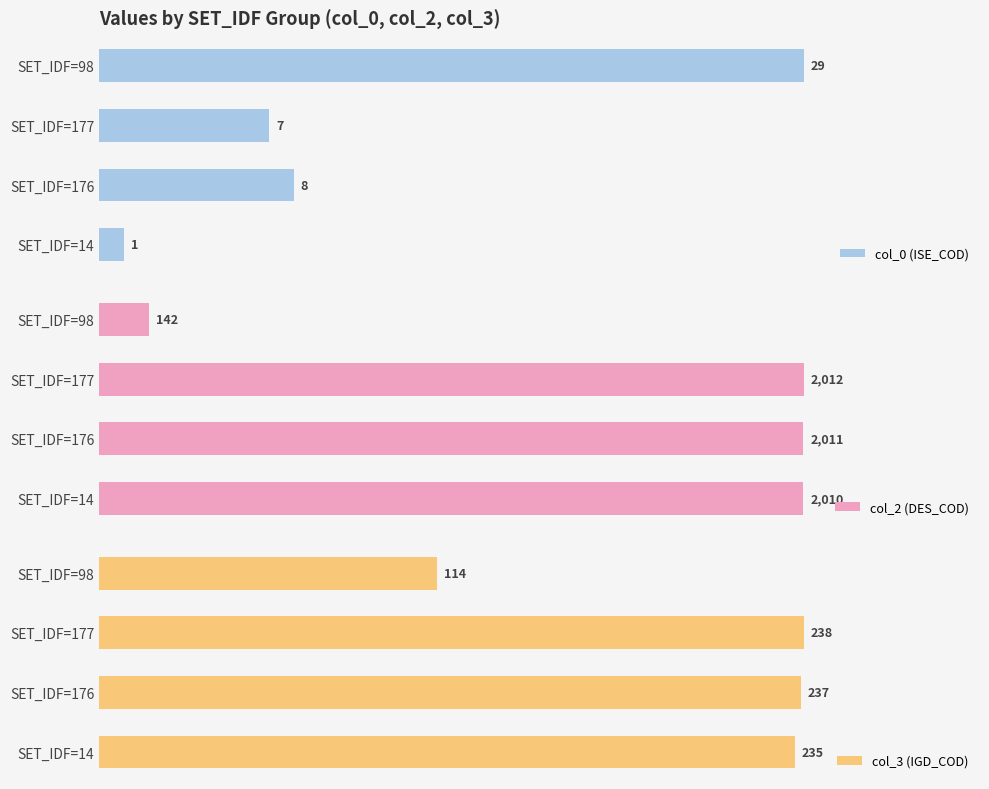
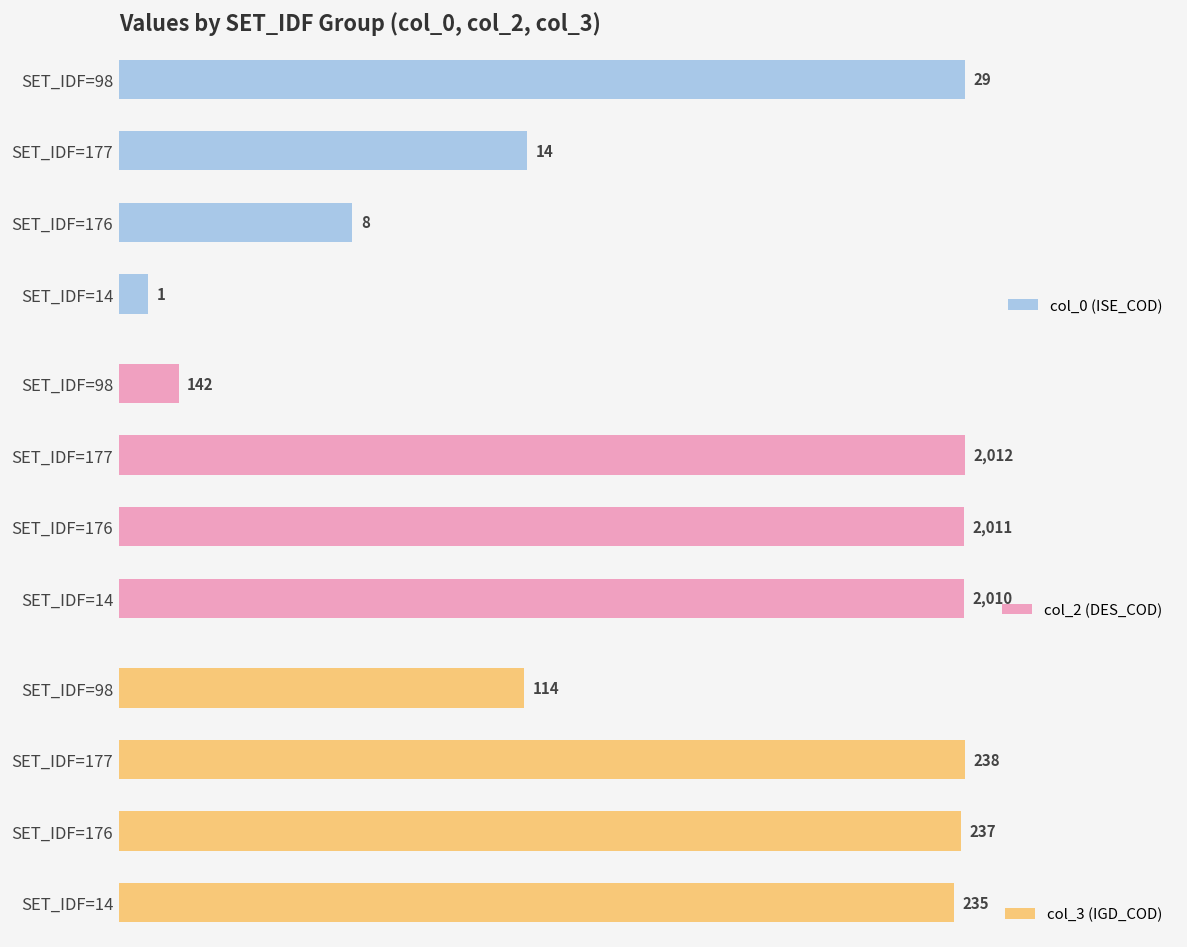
Values by SET_IDF Group (col_0, col_2, col_3), SET_IDF=177: 7 -> 14
